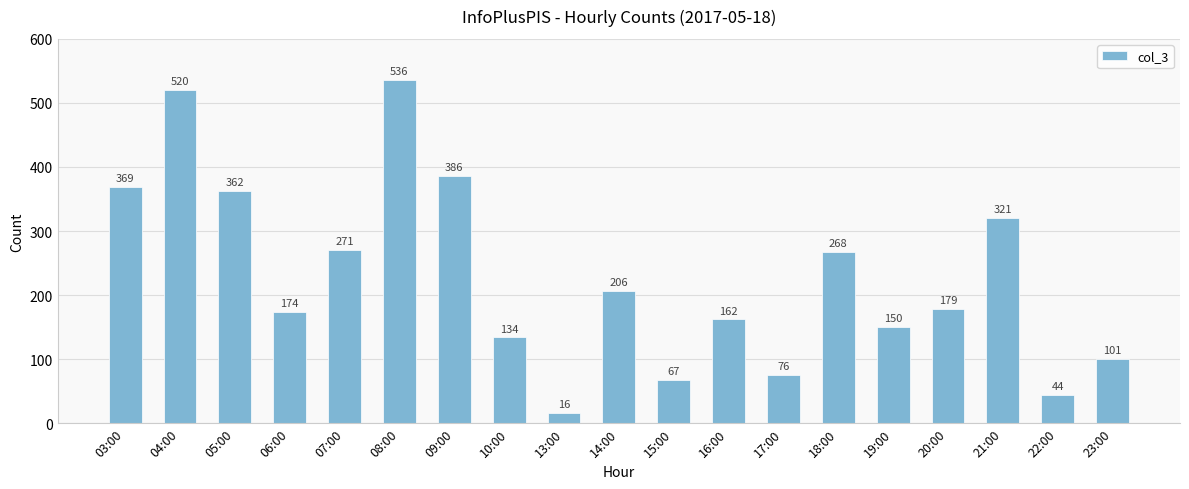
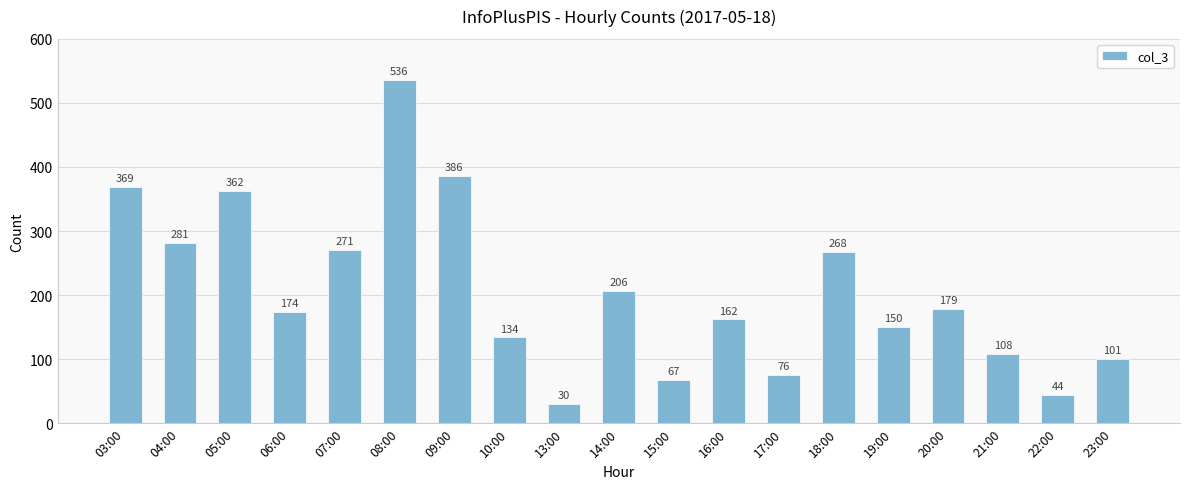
04:00: 520 -> 281
13:00: 16 -> 30
21:00: 321 -> 108
